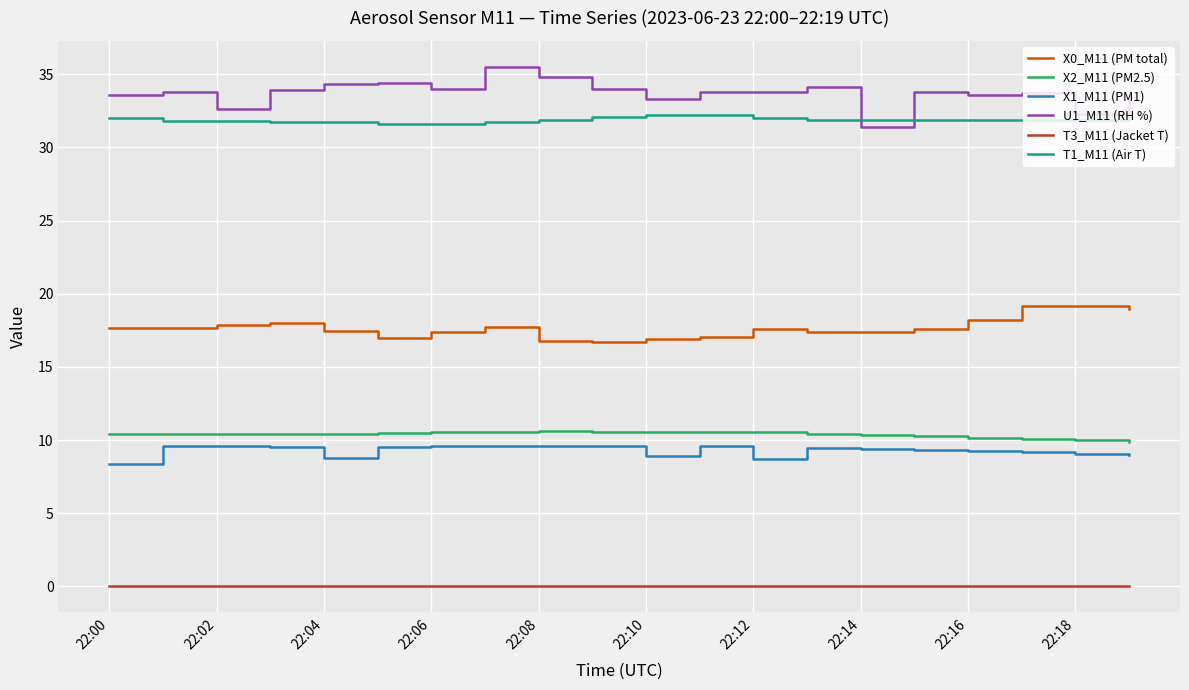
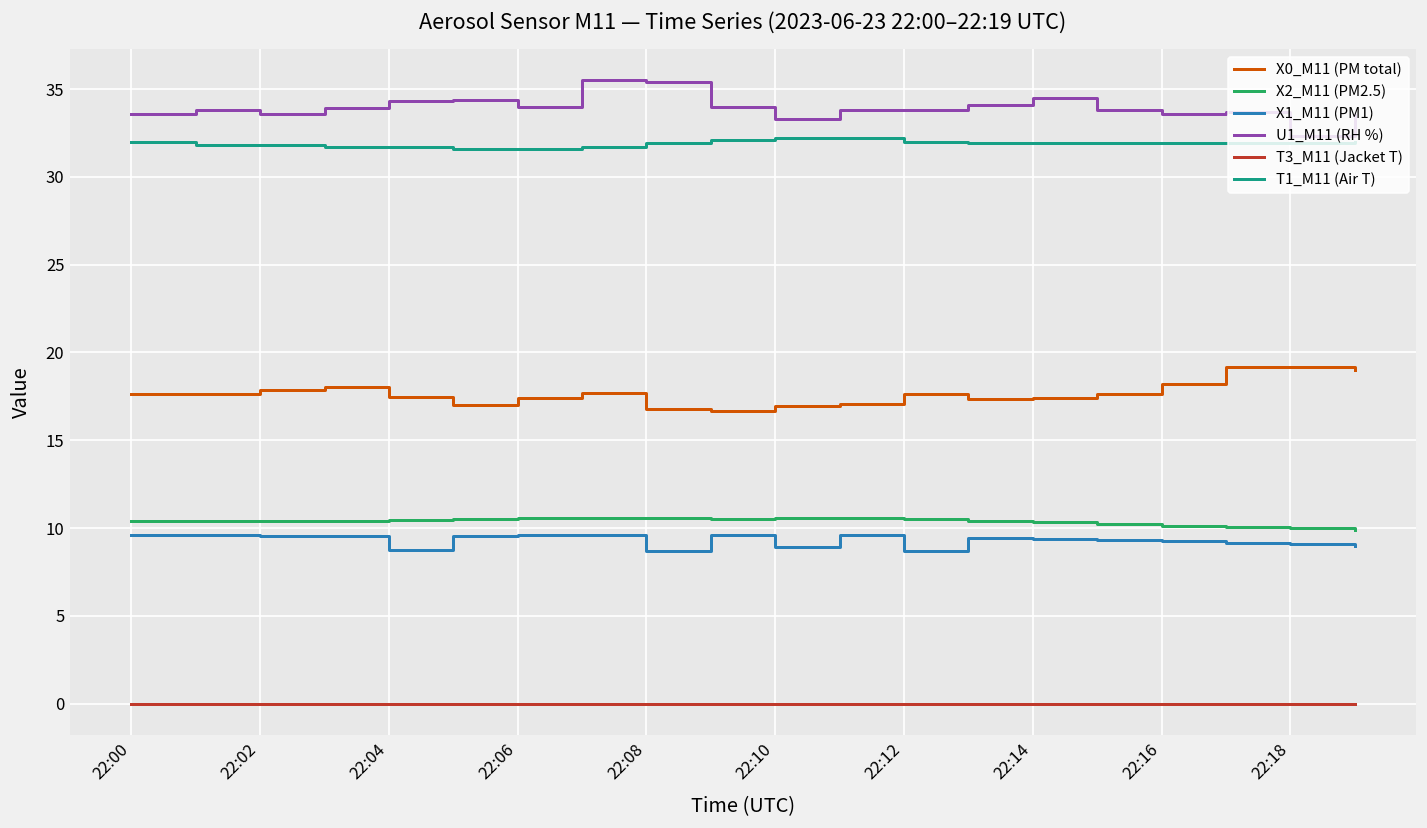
X1_M11 (PM1), 22:00: 8.4 -> 9.6
U1_M11 (RH %), 22:02: 32.6 -> 33.6
X1_M11 (PM1), 22:08: 9.6 -> 8.7
U1_M11 (RH %), 22:08: 34.8 -> 35.4
U1_M11 (RH %), 22:14: 31.4 -> 34.5
